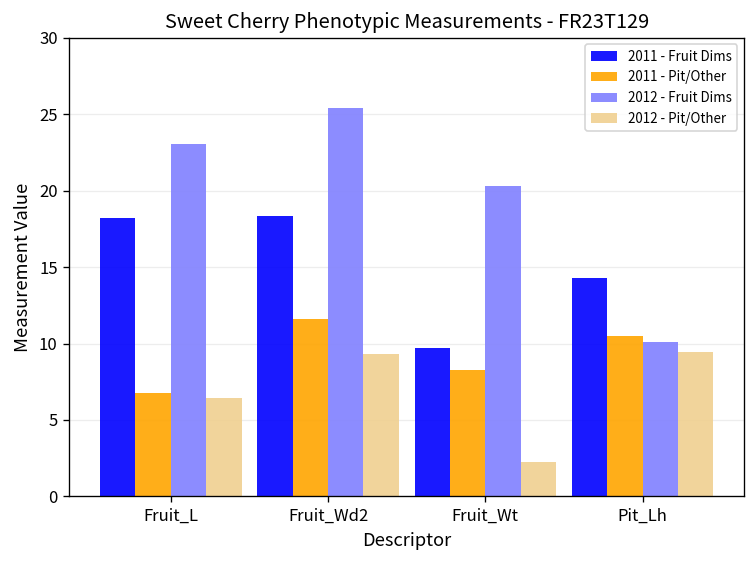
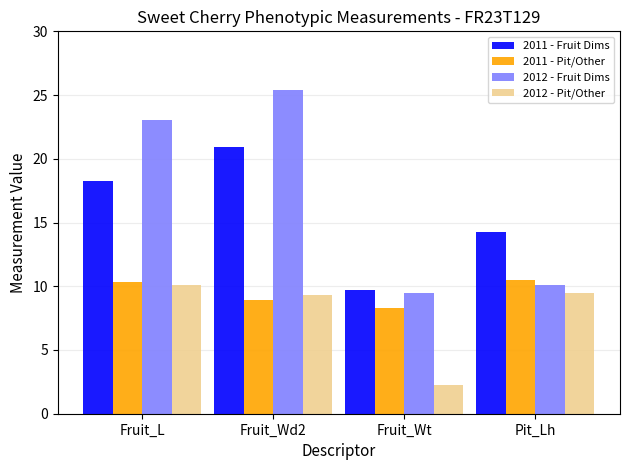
2011 - Pit/Other, Fruit_L: 6.8 -> 10.4
2012 - Pit/Other, Fruit_L: 6.4 -> 10.1
2011 - Fruit Dims, Fruit_Wd2: 18.4 -> 21.0
2011 - Pit/Other, Fruit_Wd2: 11.6 -> 8.9
2012 - Fruit Dims, Fruit_Wt: 20.3 -> 9.5
